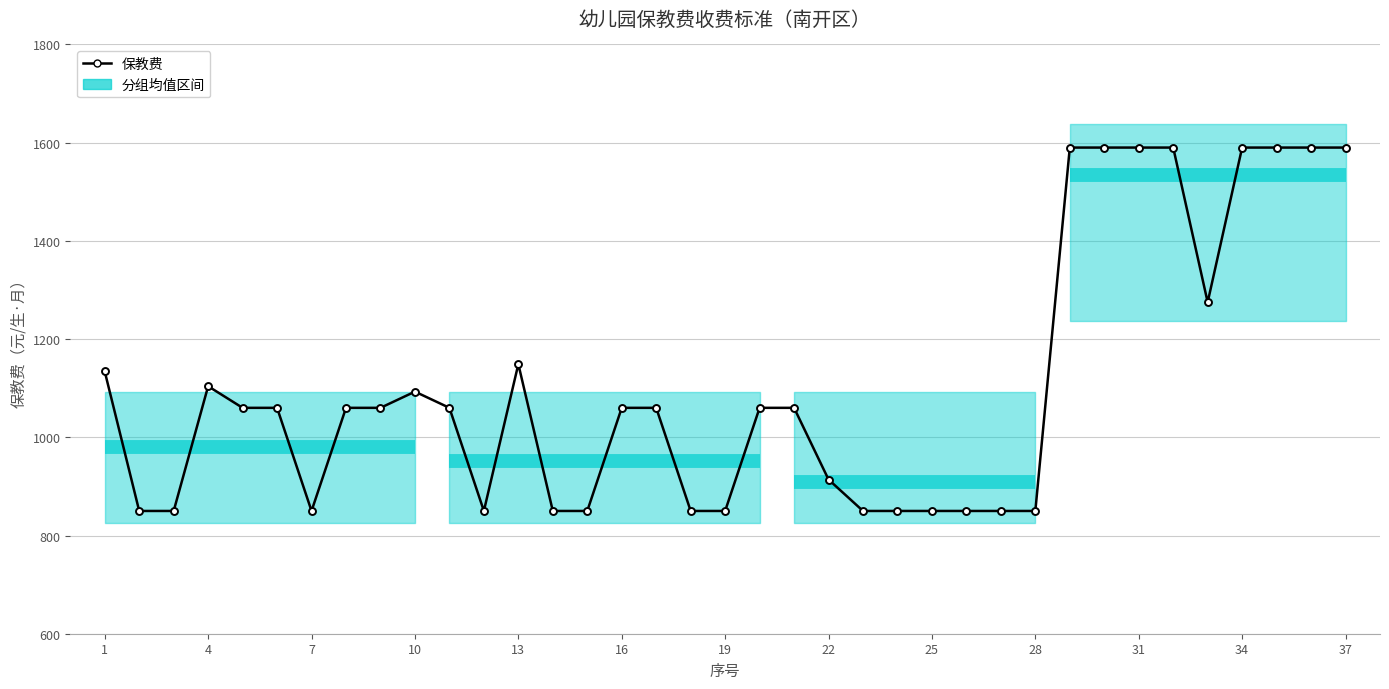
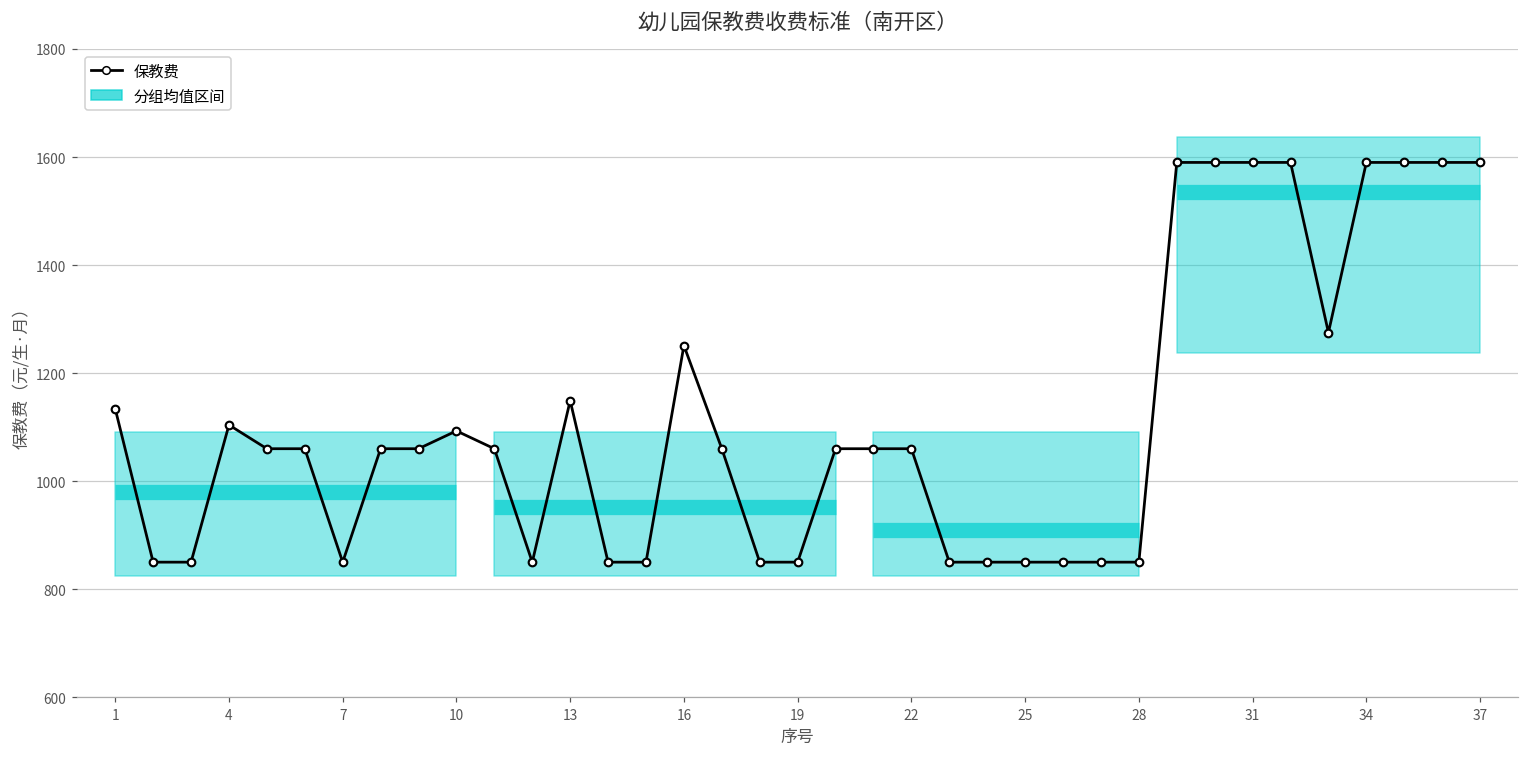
16: 1060 -> 1250
22: 910 -> 1060
